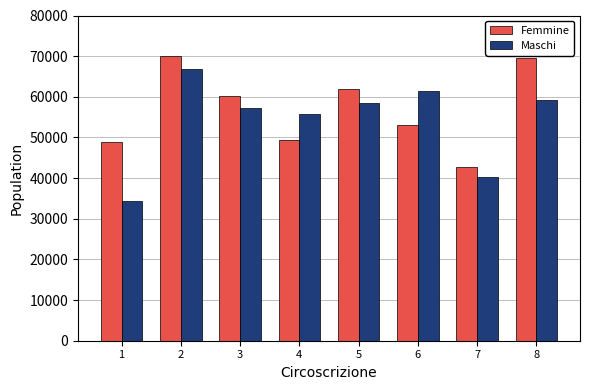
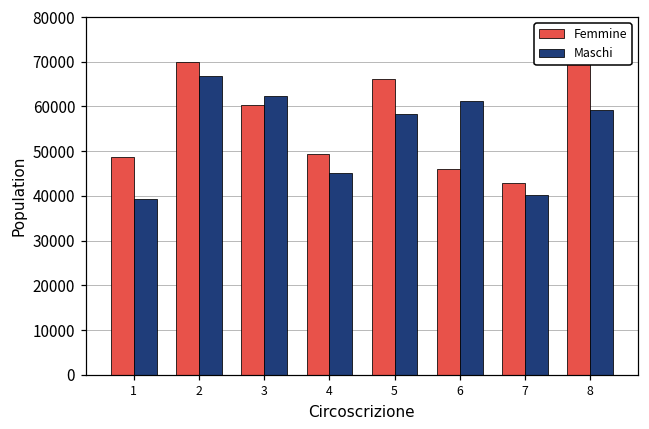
Maschi, 1: 34000 -> 39000
Maschi, 3: 57000 -> 62000
Maschi, 4: 56000 -> 45000
Femmine, 5: 62000 -> 66000
Femmine, 6: 53000 -> 46000
